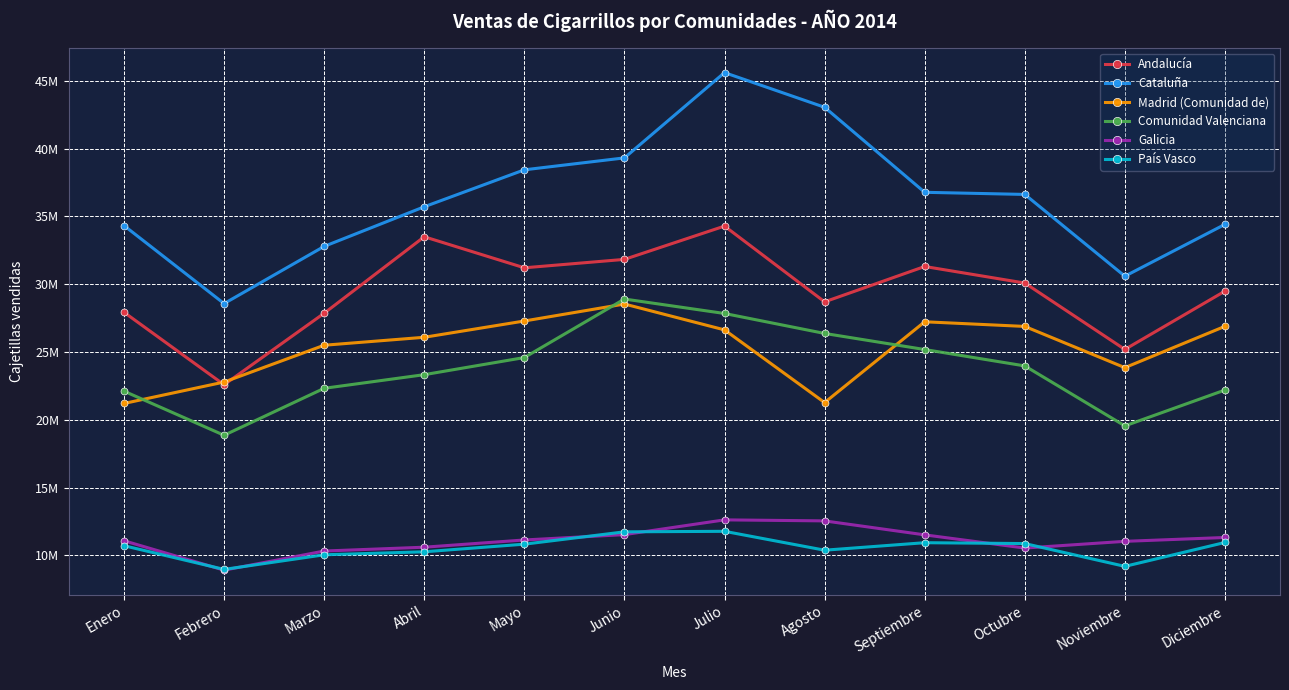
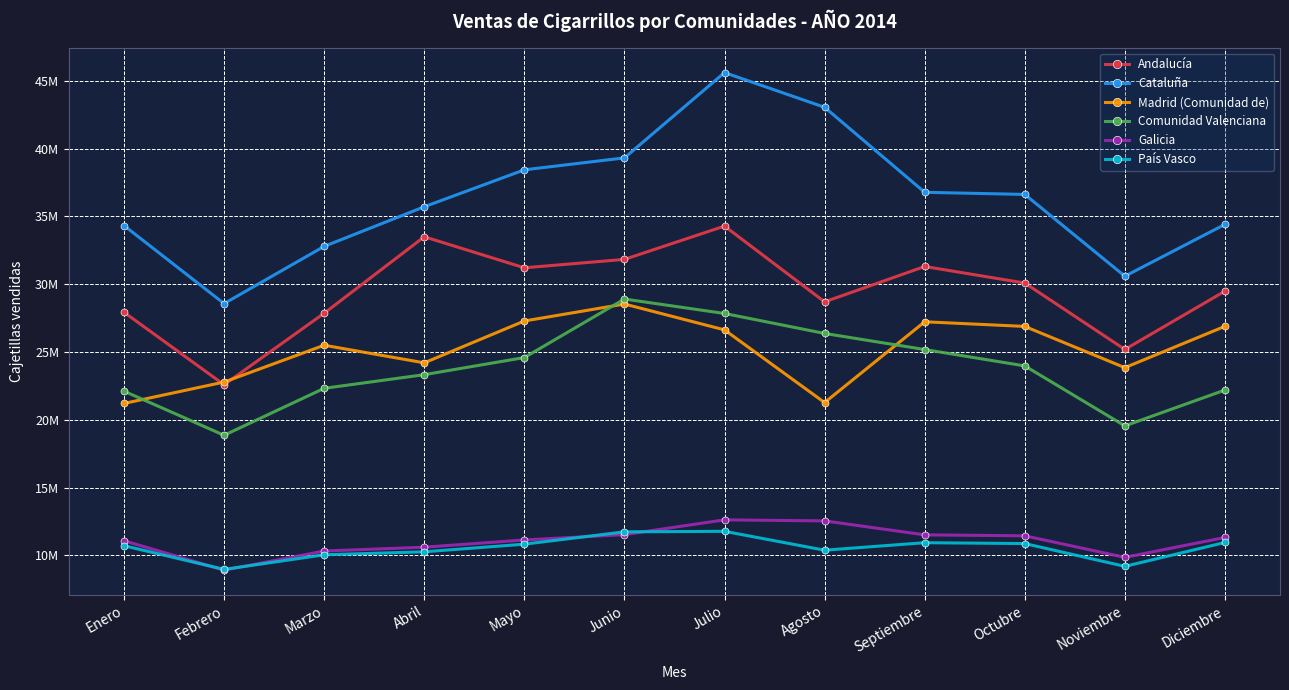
Madrid (Comunidad de), Abril: 26100000 -> 24200000
Galicia, Octubre: 10500000 -> 11400000
Galicia, Noviembre: 11000000 -> 9900000
